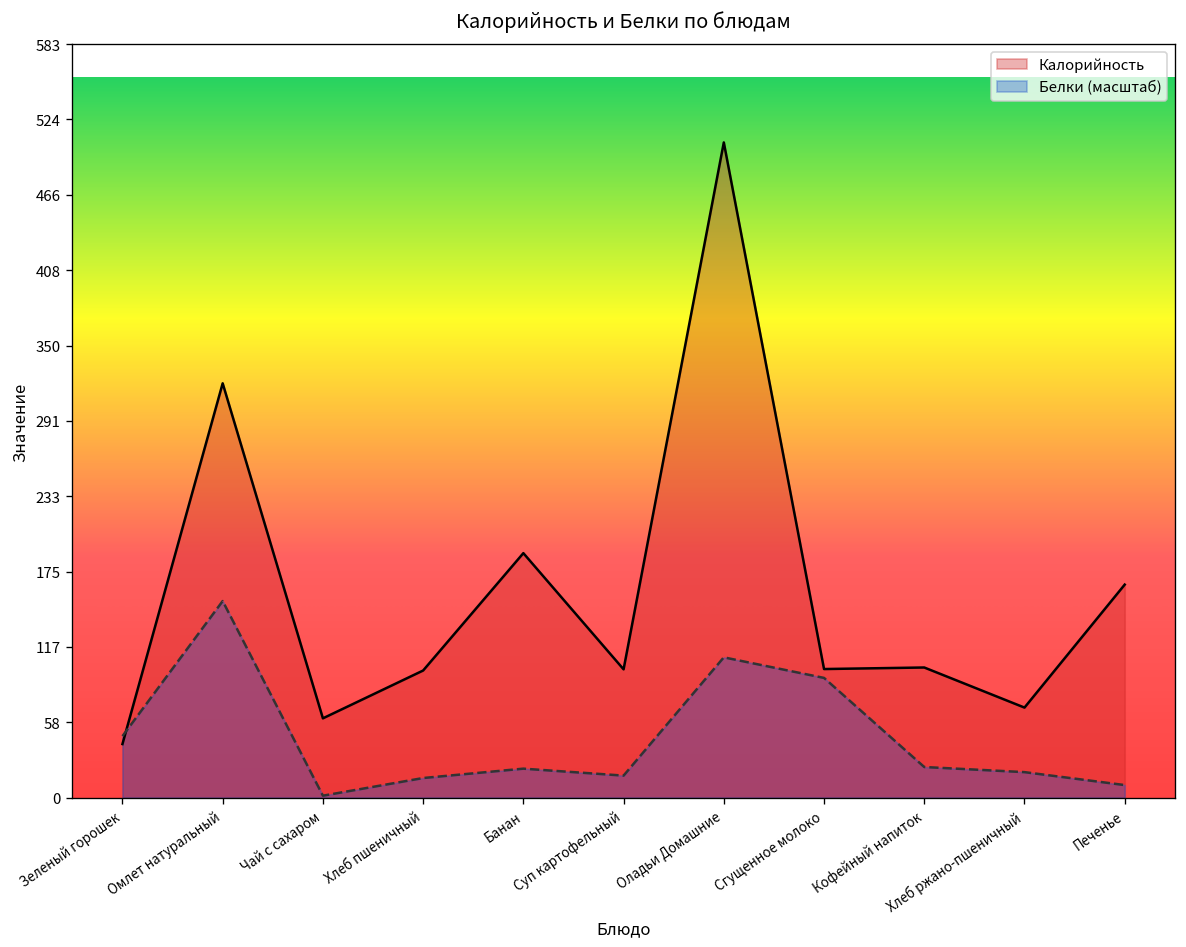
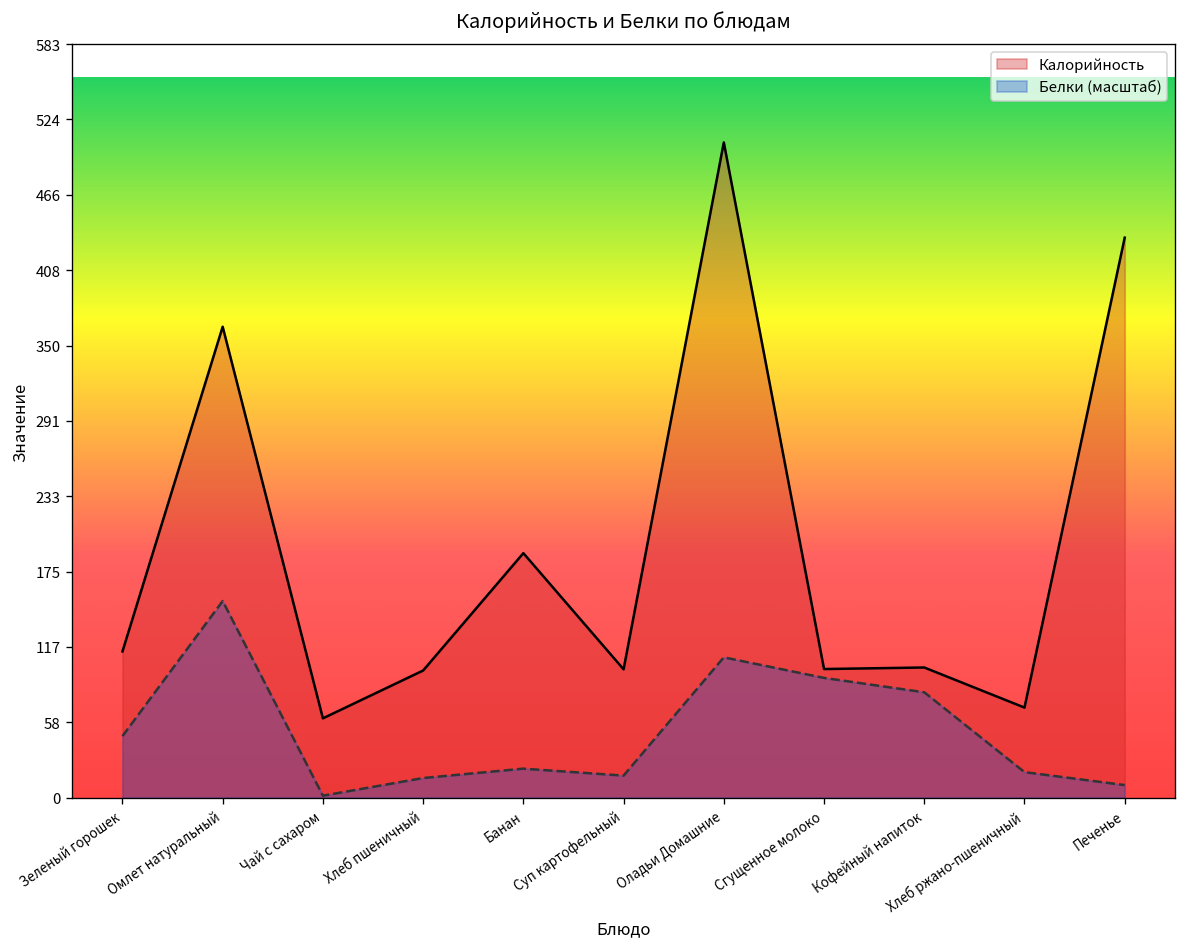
Калорийность, Зеленый горошек: 41 -> 113
Калорийность, Омлет натуральный: 320 -> 364
Белки (масштаб), Кофейный напиток: 24 -> 81
Калорийность, Печенье: 165 -> 433
